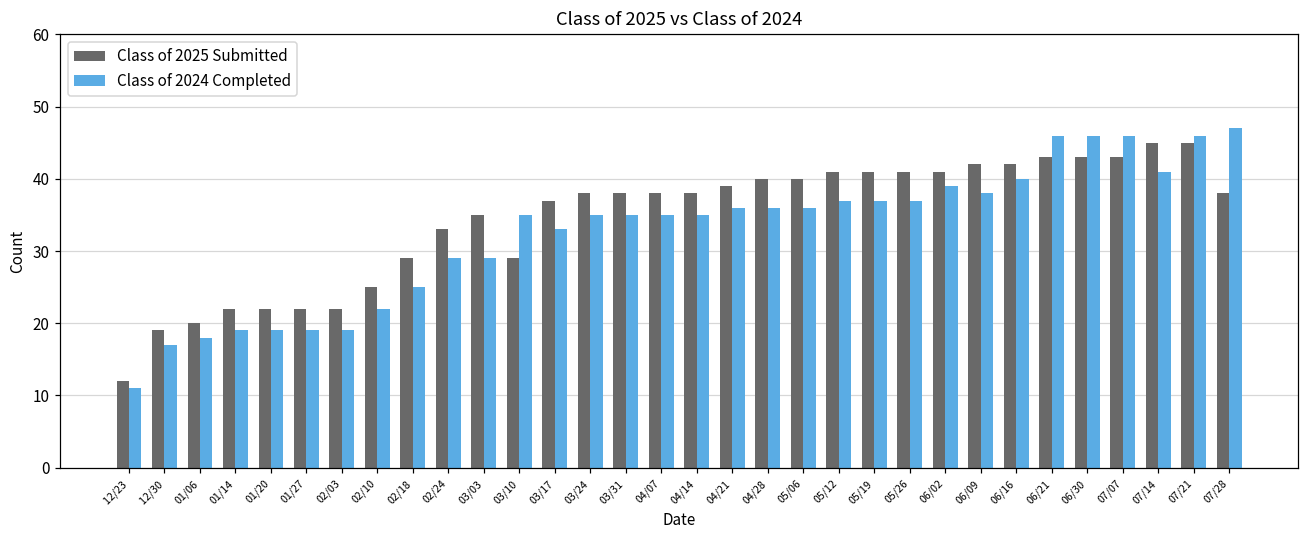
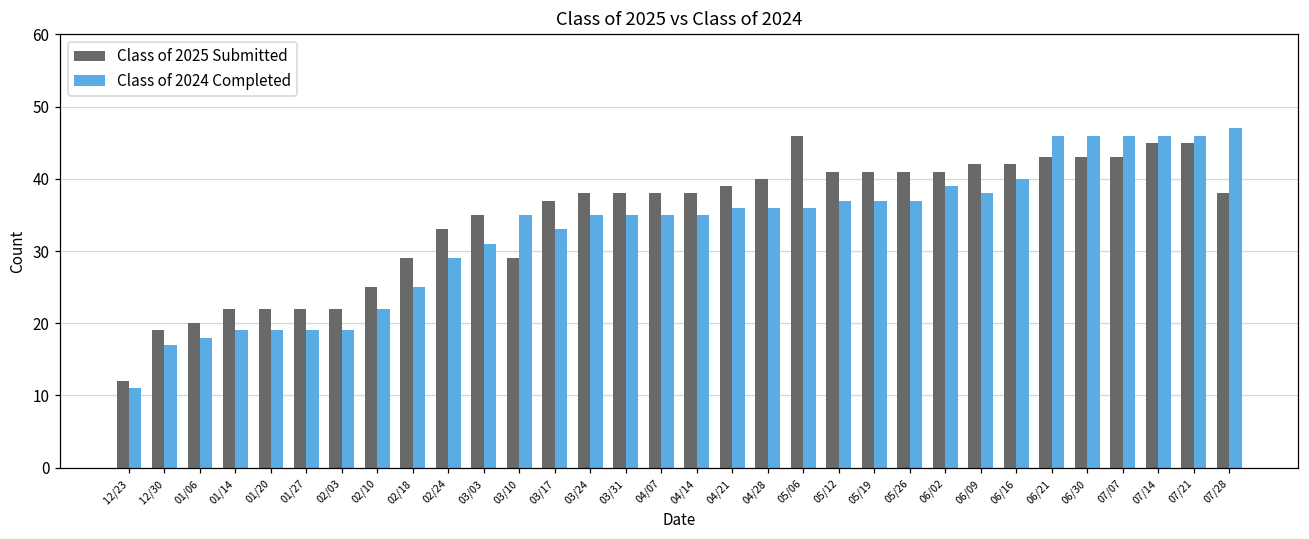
Class of 2024 Completed, 03/03: 29 -> 31
Class of 2025 Submitted, 05/06: 40 -> 46
Class of 2024 Completed, 07/14: 41 -> 46
